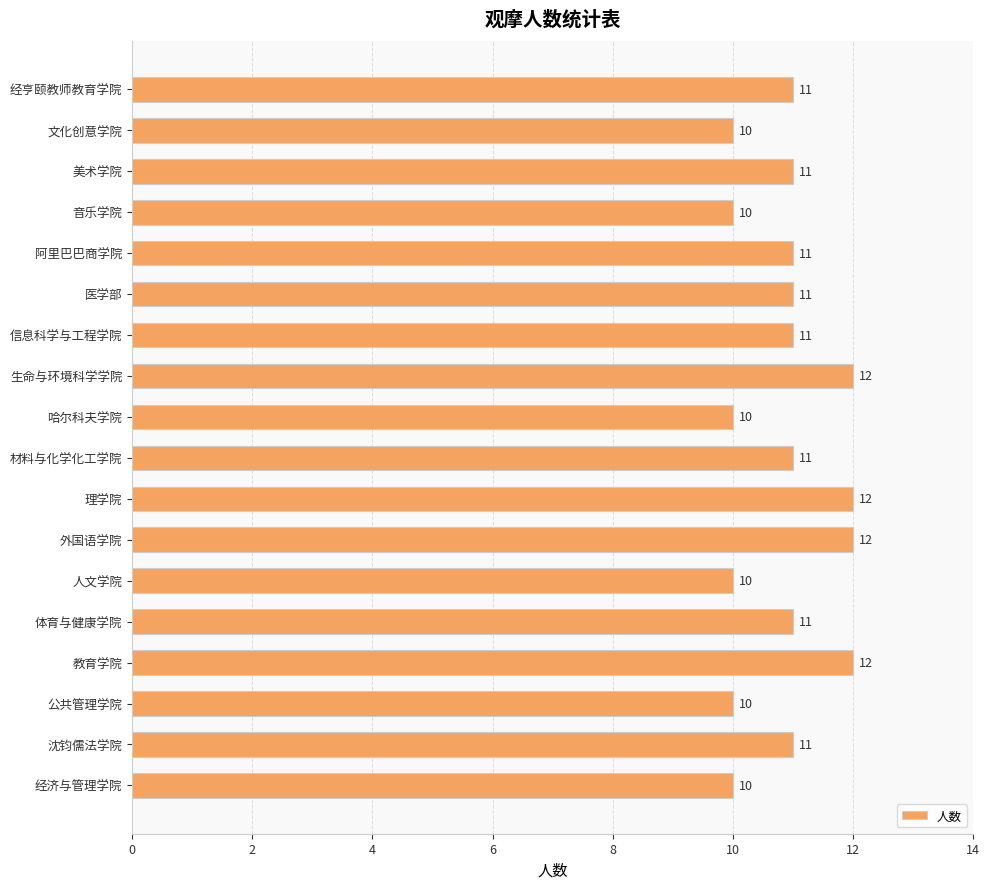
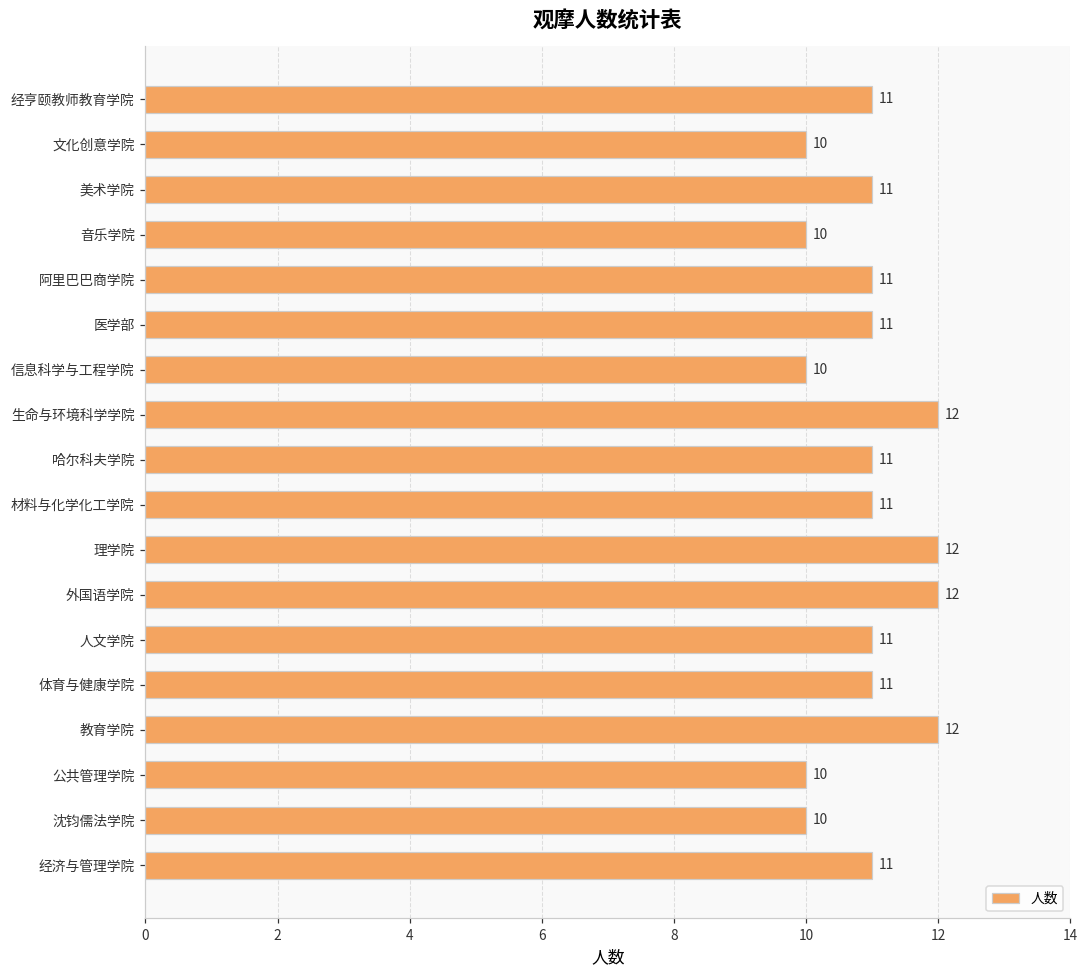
信息科学与工程学院: 11 -> 10
哈尔科夫学院: 10 -> 11
人文学院: 10 -> 11
沈钧儒法学院: 11 -> 10
经济与管理学院: 10 -> 11
